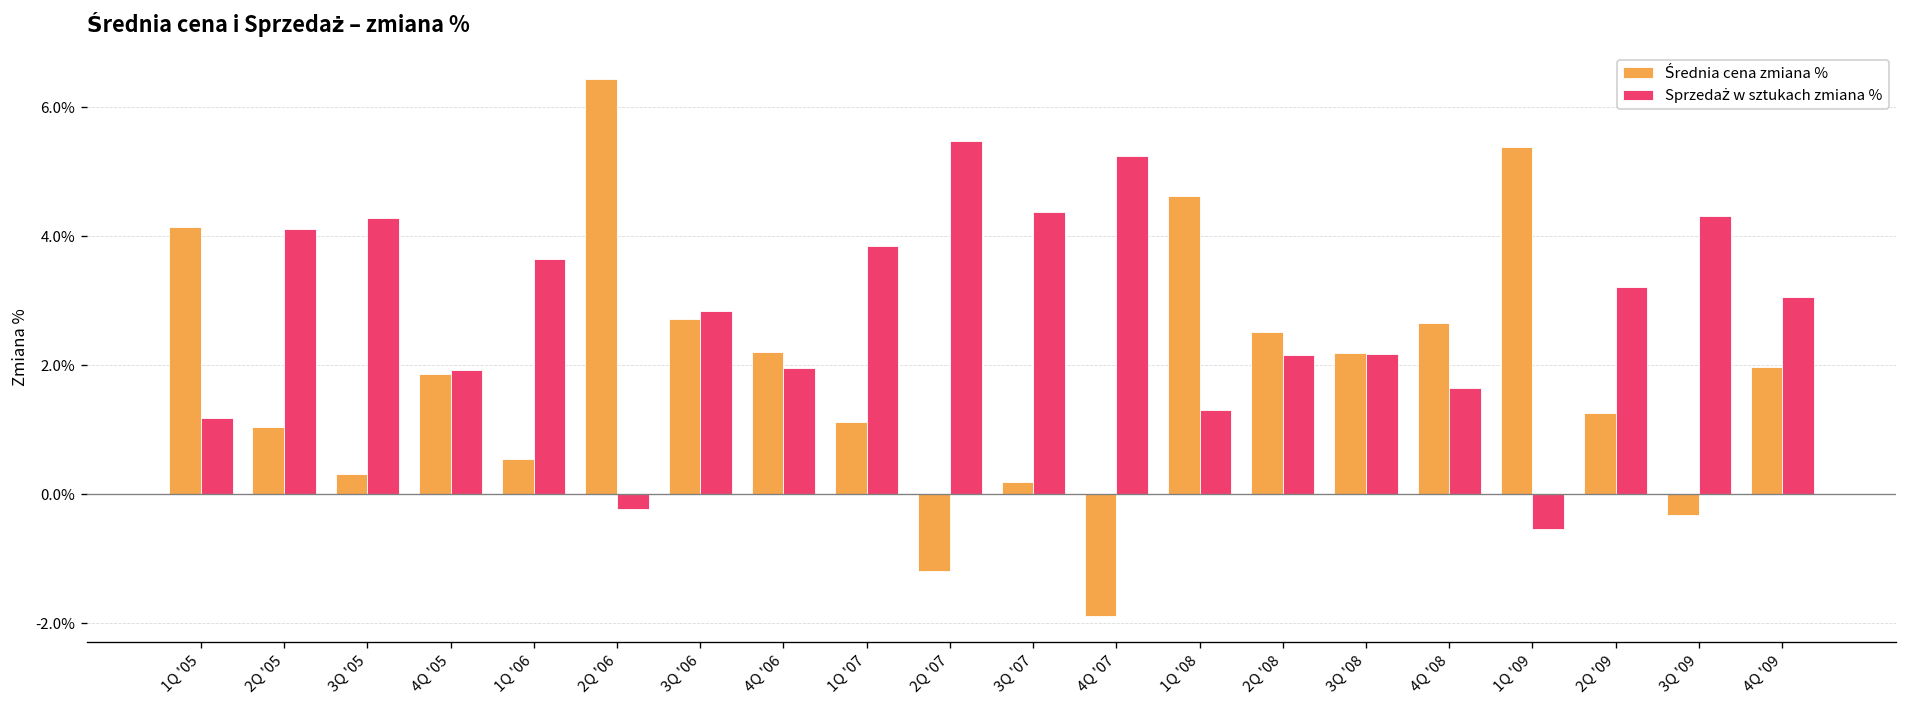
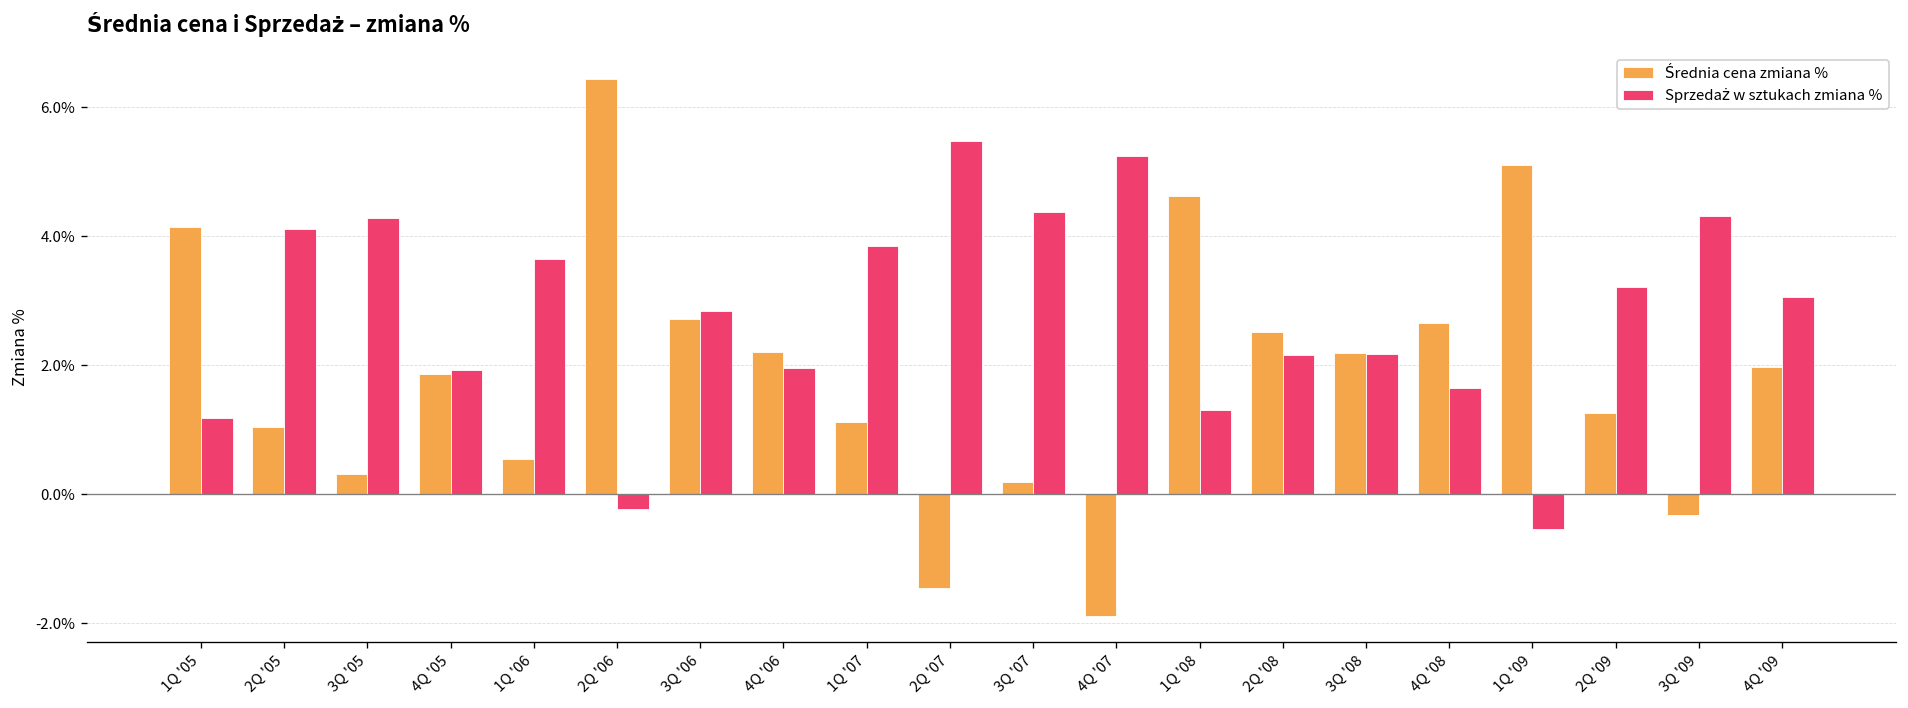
Średnia cena zmiana %, 2Q '07: -1.2% -> -1.5%
Średnia cena zmiana %, 1Q '09: 5.4% -> 5.1%
